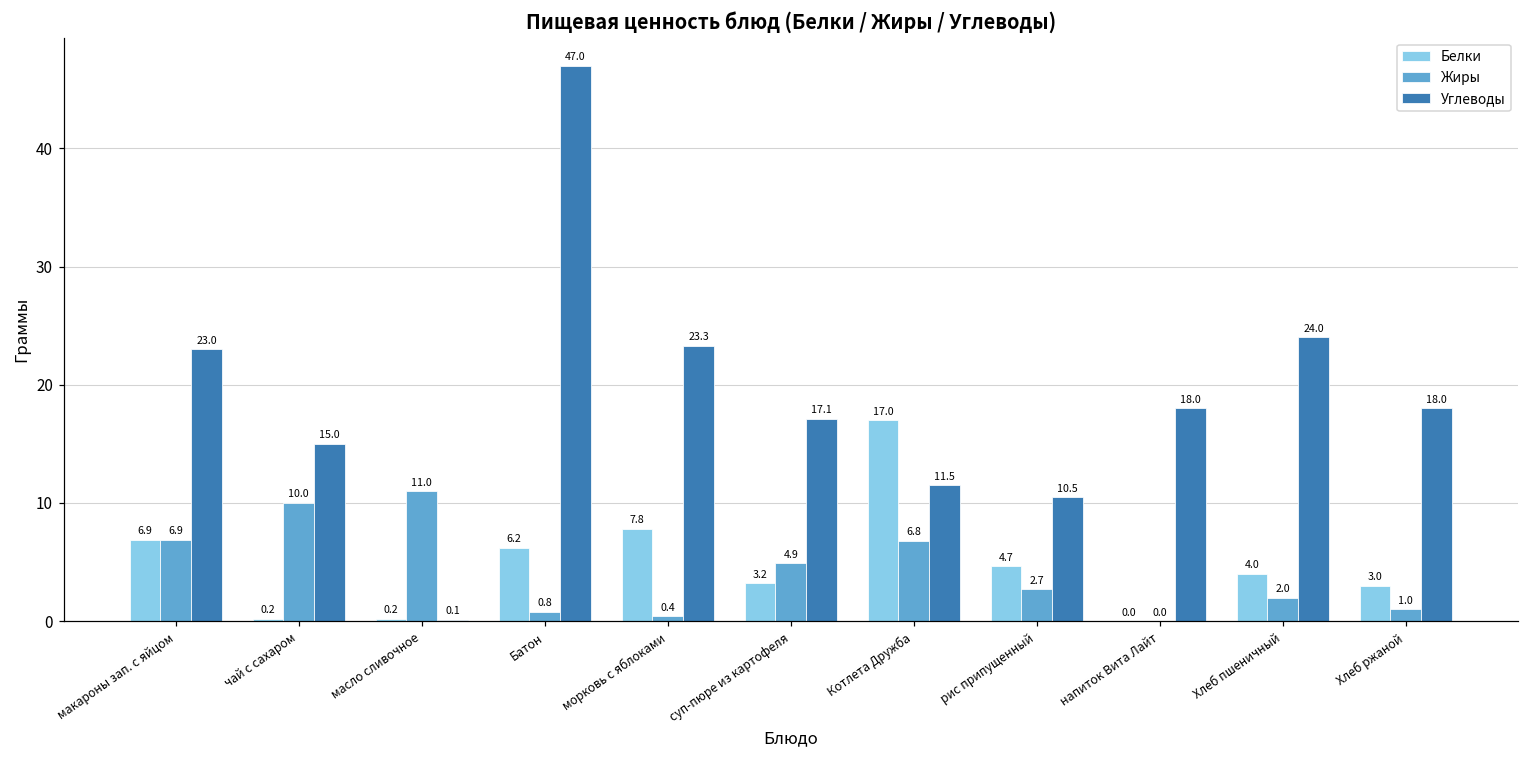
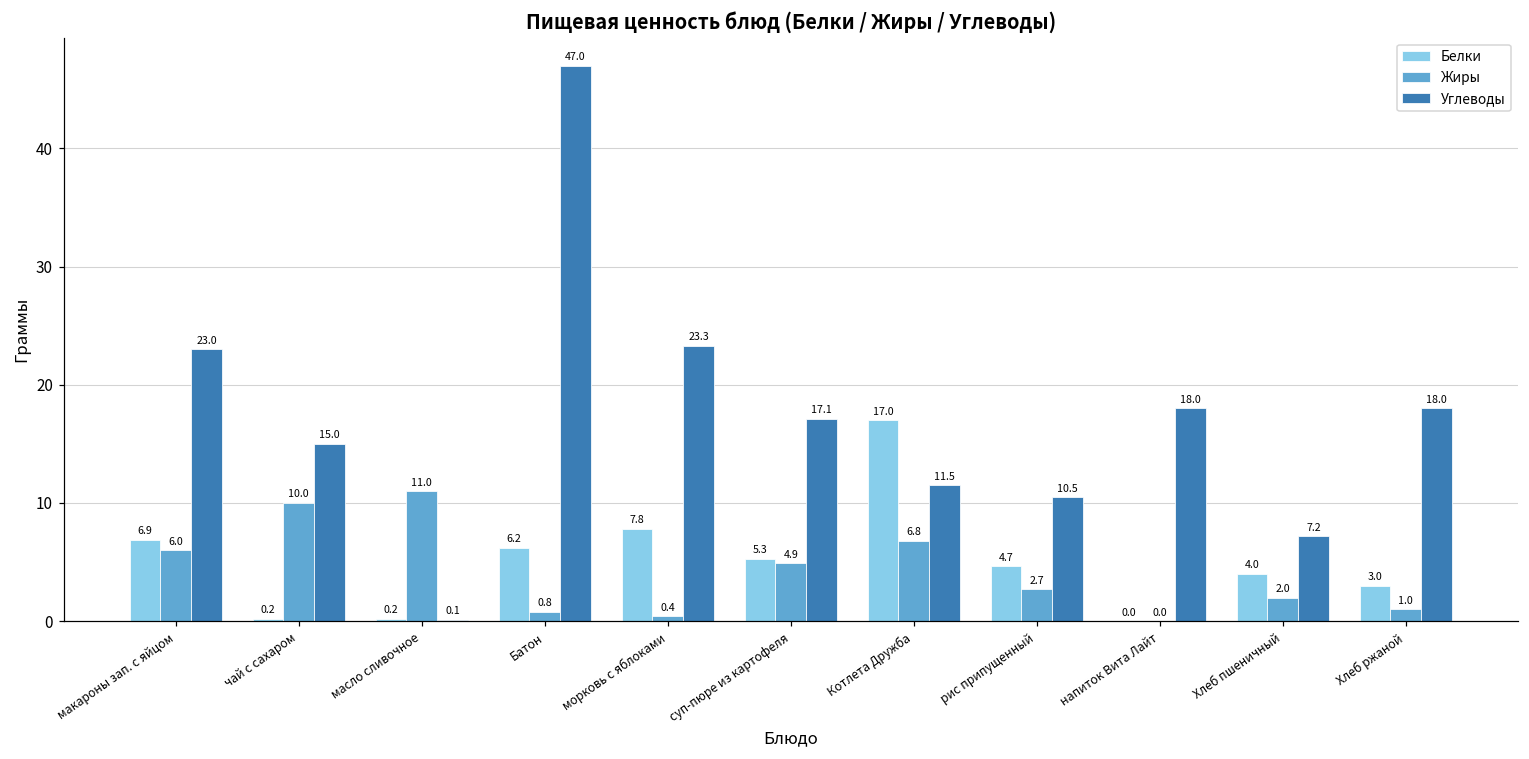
Жиры, макароны зап. с яйцом: 6.9 -> 6.0
Белки, суп-пюре из картофеля: 3.2 -> 5.3
Углеводы, Хлеб пшеничный: 24.0 -> 7.2
